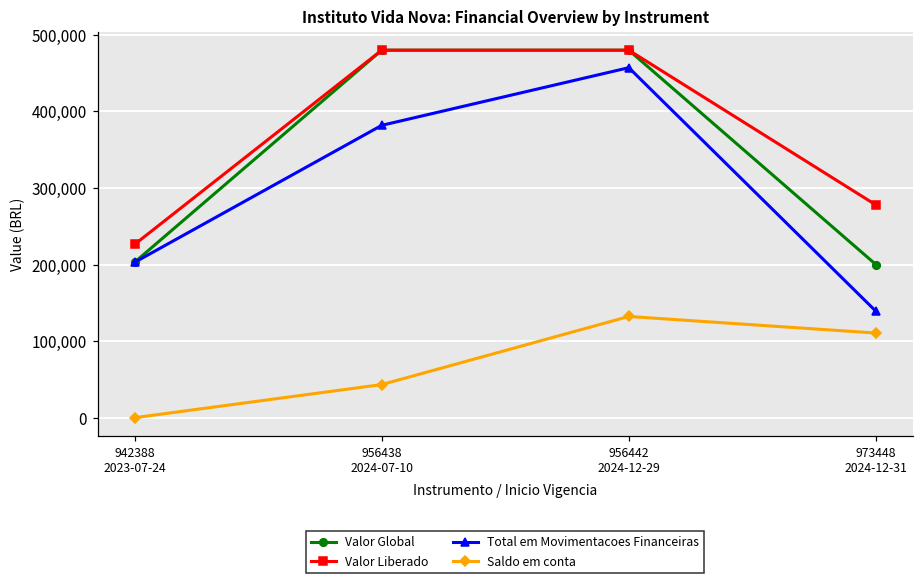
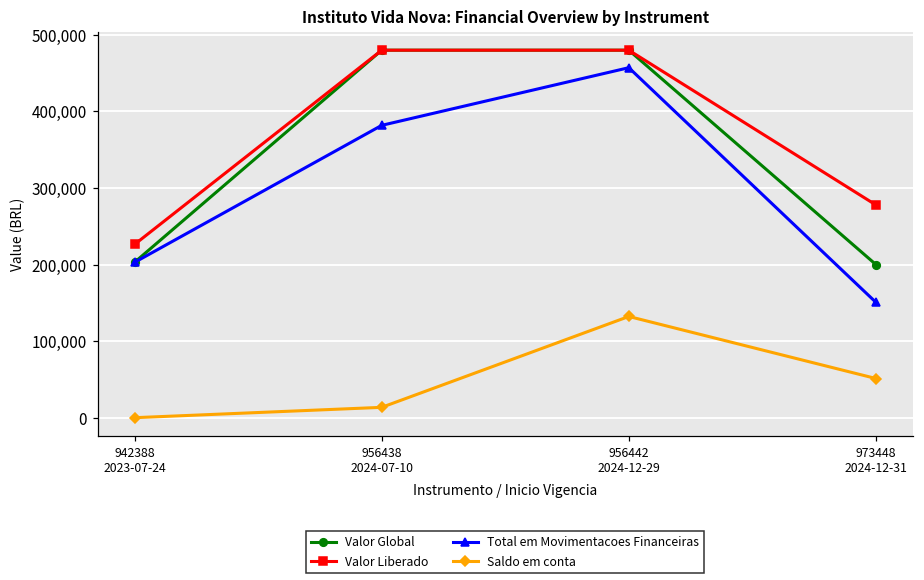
Saldo em conta, 956438 2024-07-10: 40,000 -> 10,000
Total em Movimentacoes Financeiras, 973448 2024-12-31: 140,000 -> 150,000
Saldo em conta, 973448 2024-12-31: 110,000 -> 50,000
